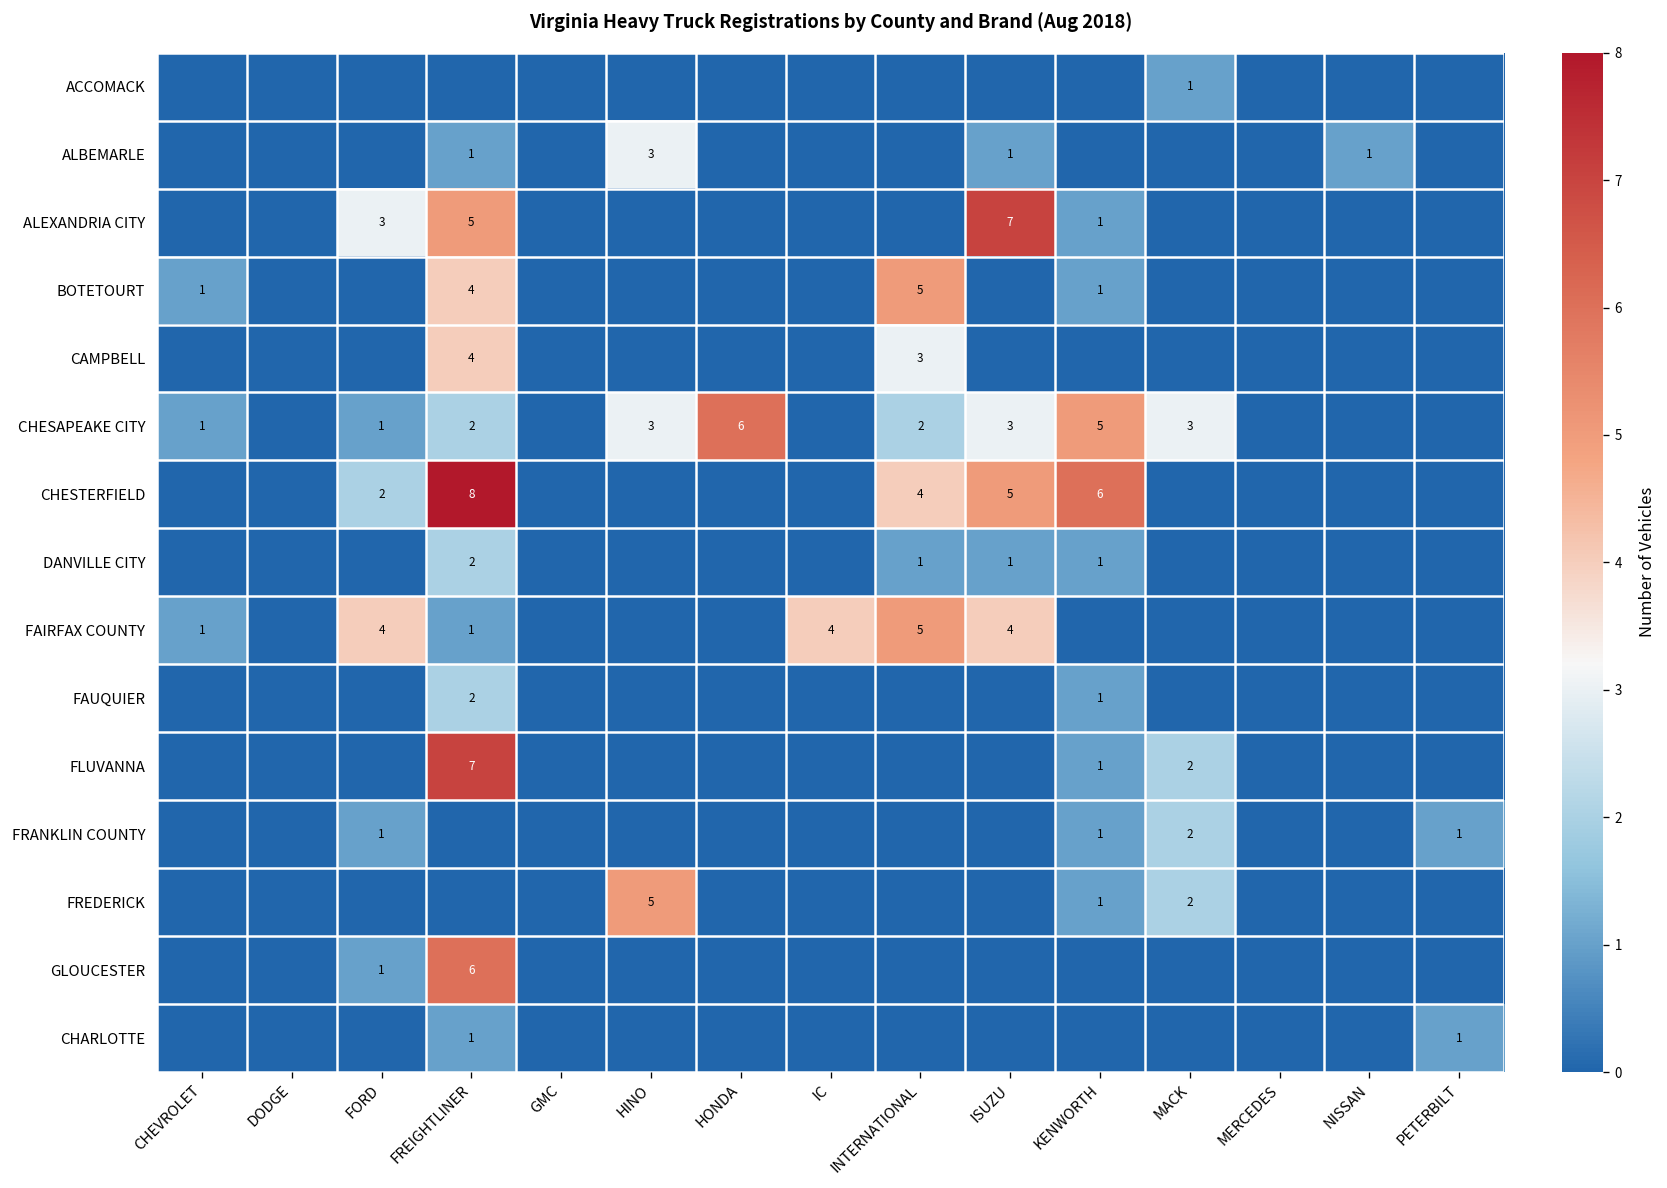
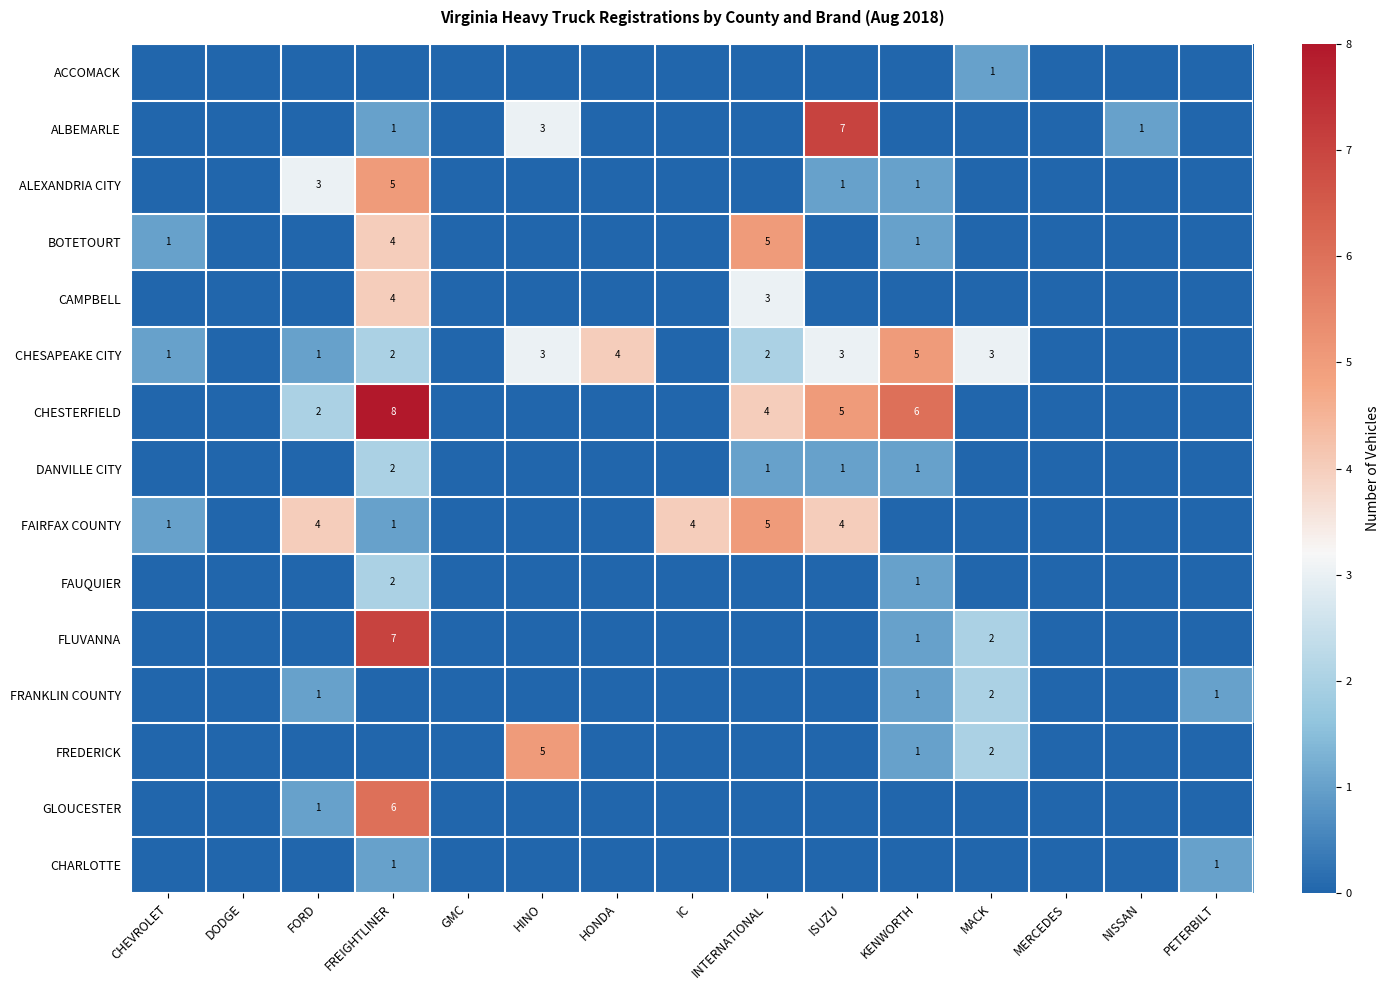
ALBEMARLE, ISUZU: 1 -> 7
ALEXANDRIA CITY, ISUZU: 7 -> 1
CHESAPEAKE CITY, HONDA: 6 -> 4
